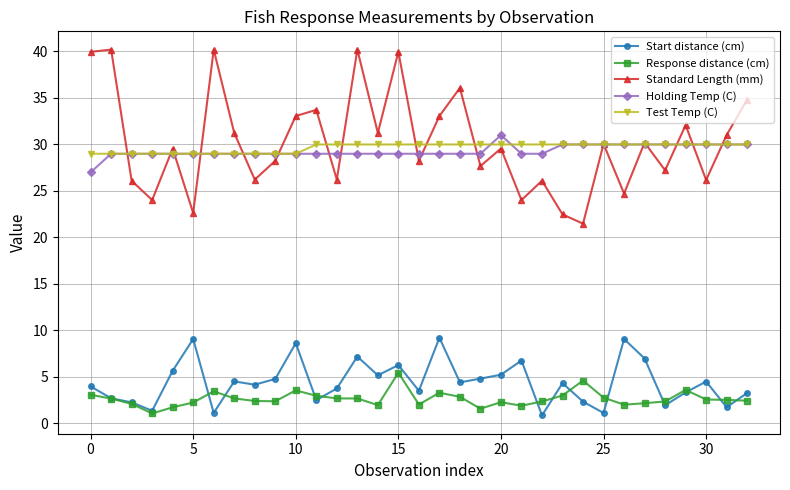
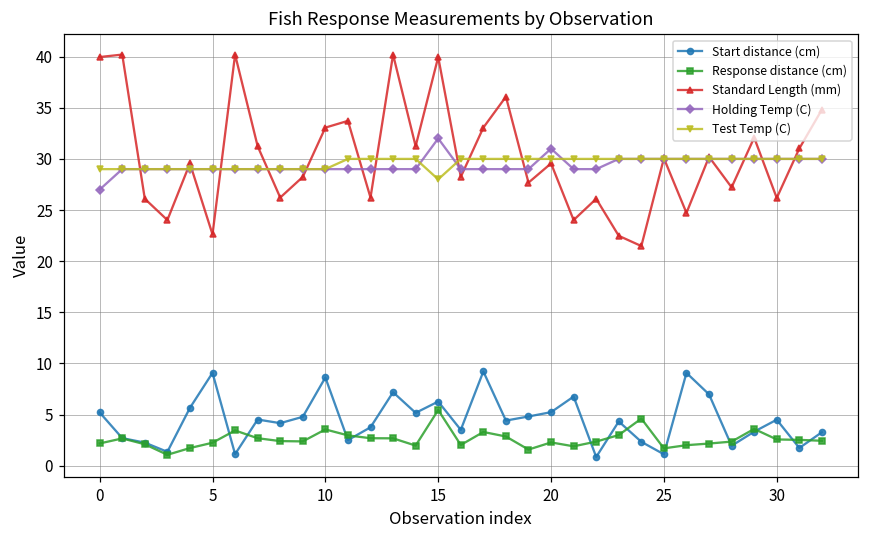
Start distance (cm), 0: 4 -> 5
Response distance (cm), 0: 3 -> 2
Holding Temp (C), 15: 29 -> 32
Test Temp (C), 15: 30 -> 28
Response distance (cm), 25: 3 -> 2
